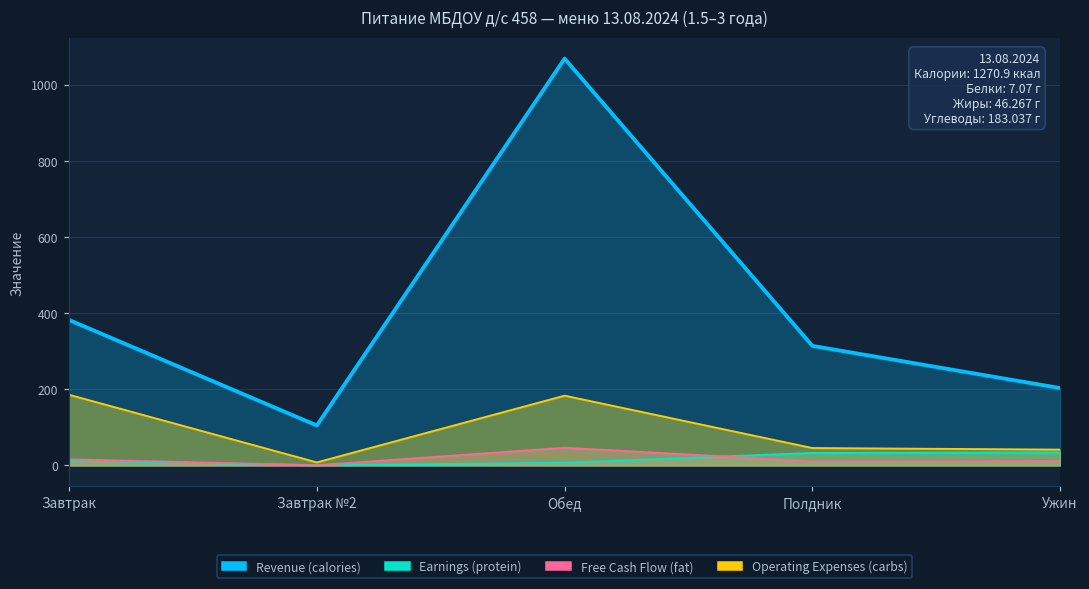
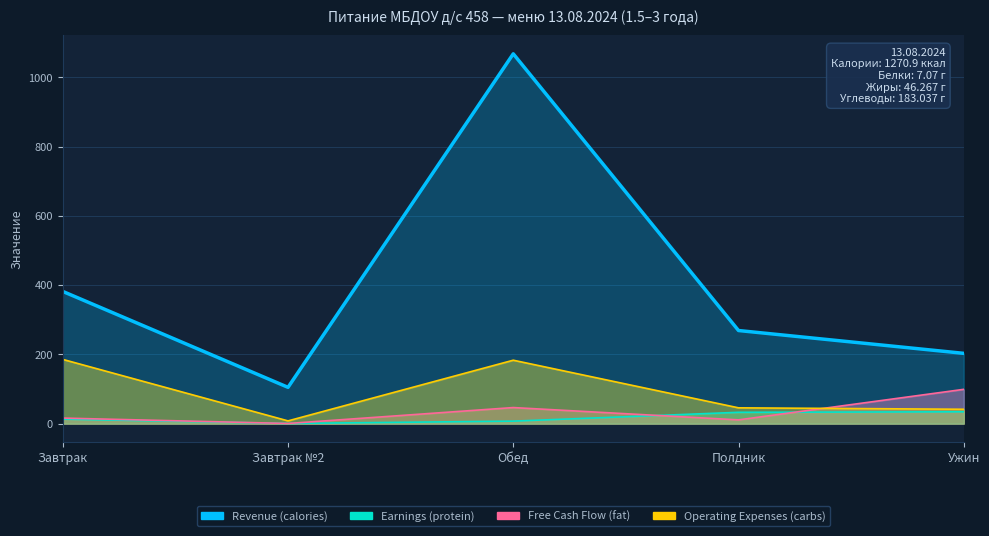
Revenue (calories), Полдник: 310 -> 270
Free Cash Flow (fat), Ужин: 10 -> 100
